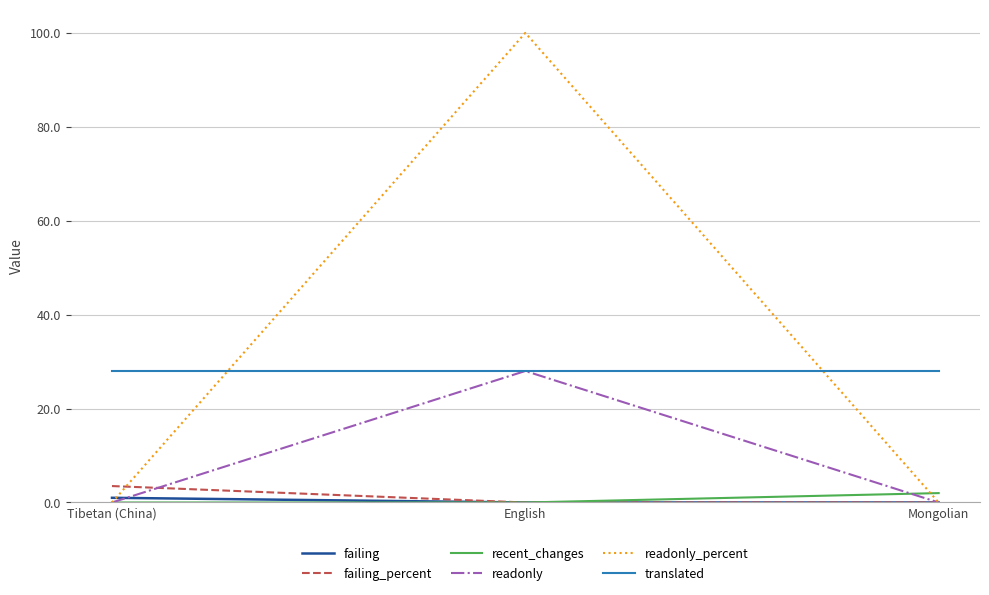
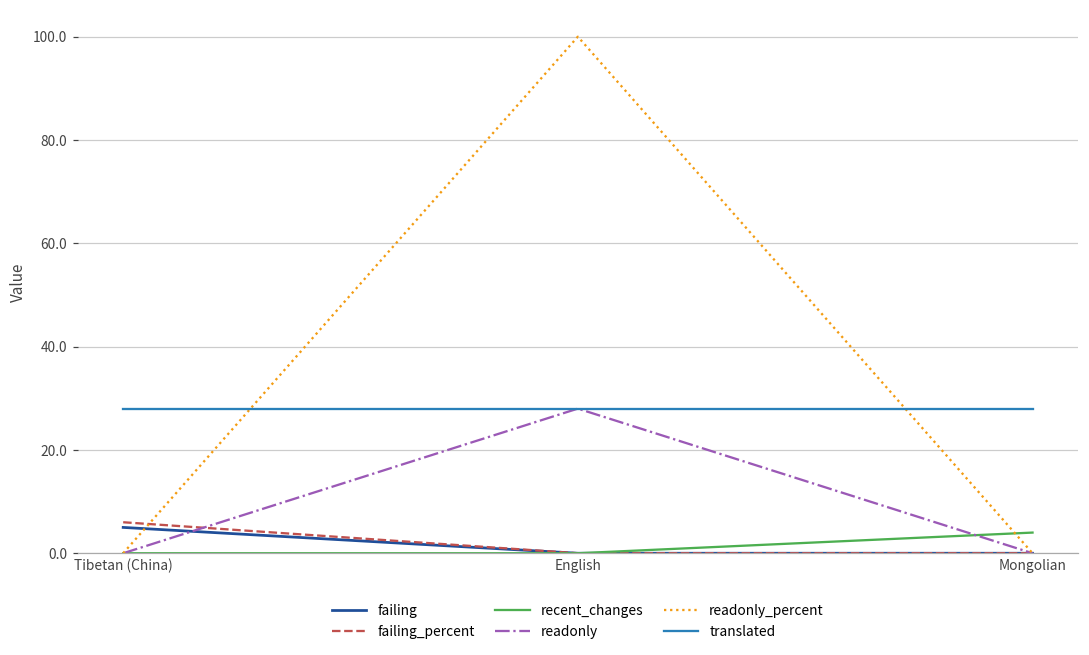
failing, Tibetan (China): 1 -> 5
failing_percent, Tibetan (China): 4 -> 6
recent_changes, Mongolian: 2 -> 4
